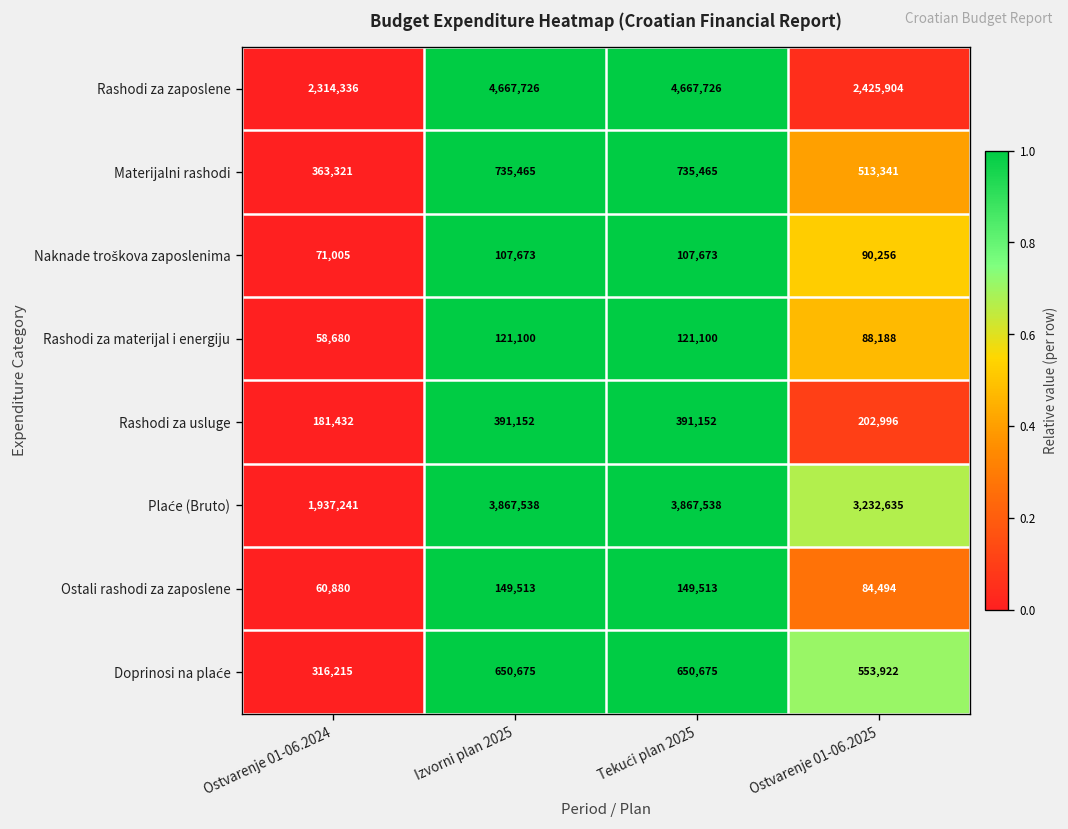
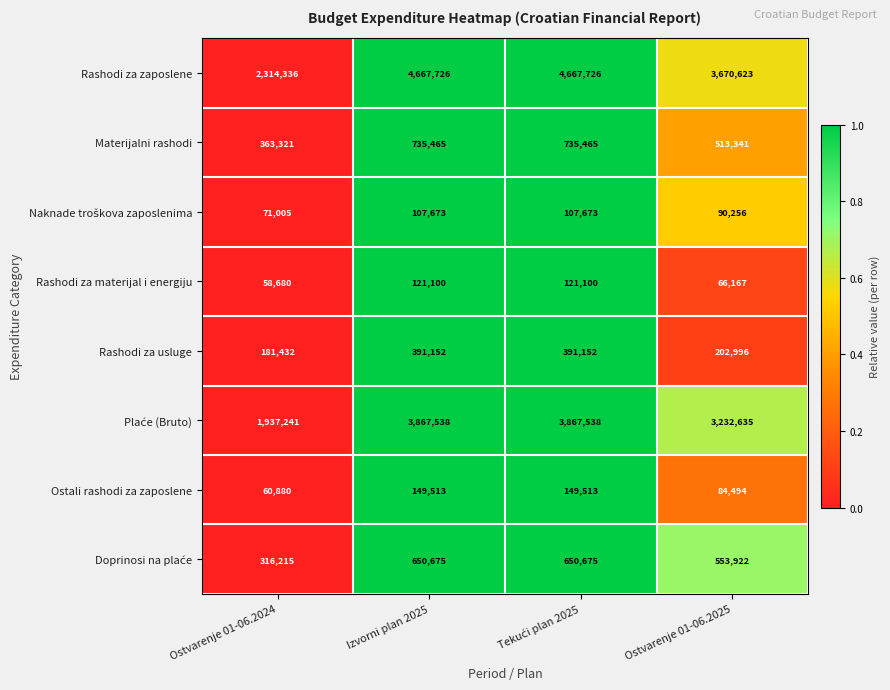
Rashodi za zaposlene, Ostvarenje 01-06.2025: 2,425,904 -> 3,670,623
Rashodi za materijal i energiju, Ostvarenje 01-06.2025: 88,188 -> 66,167
